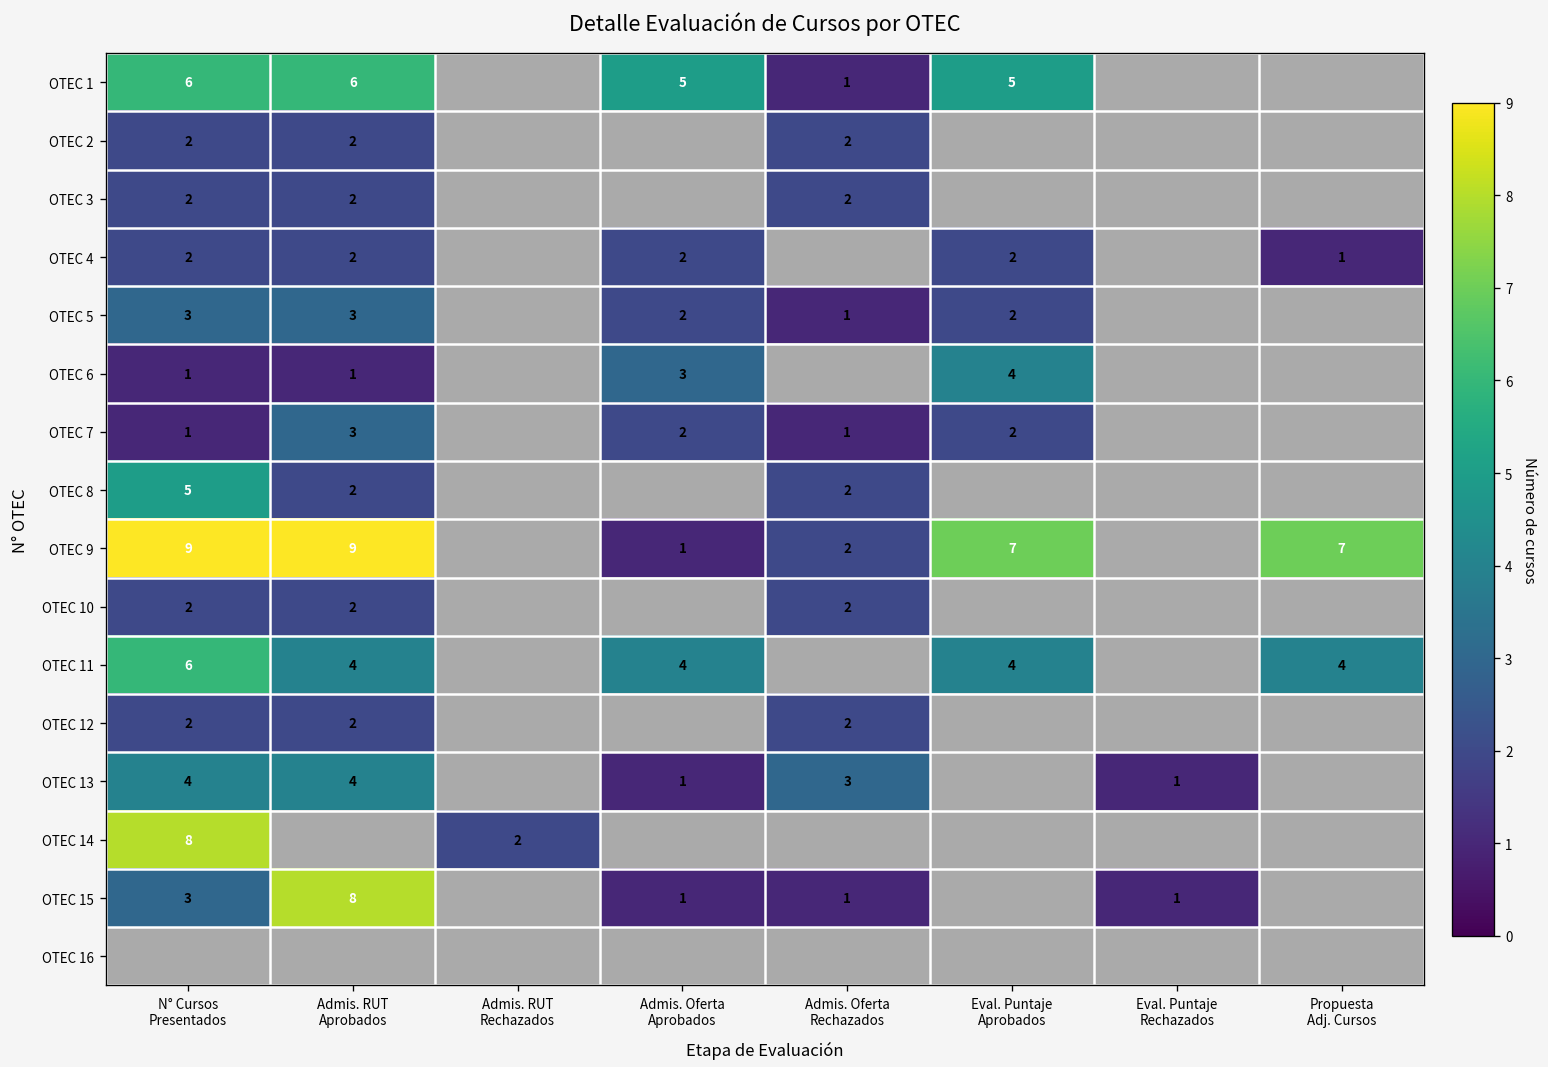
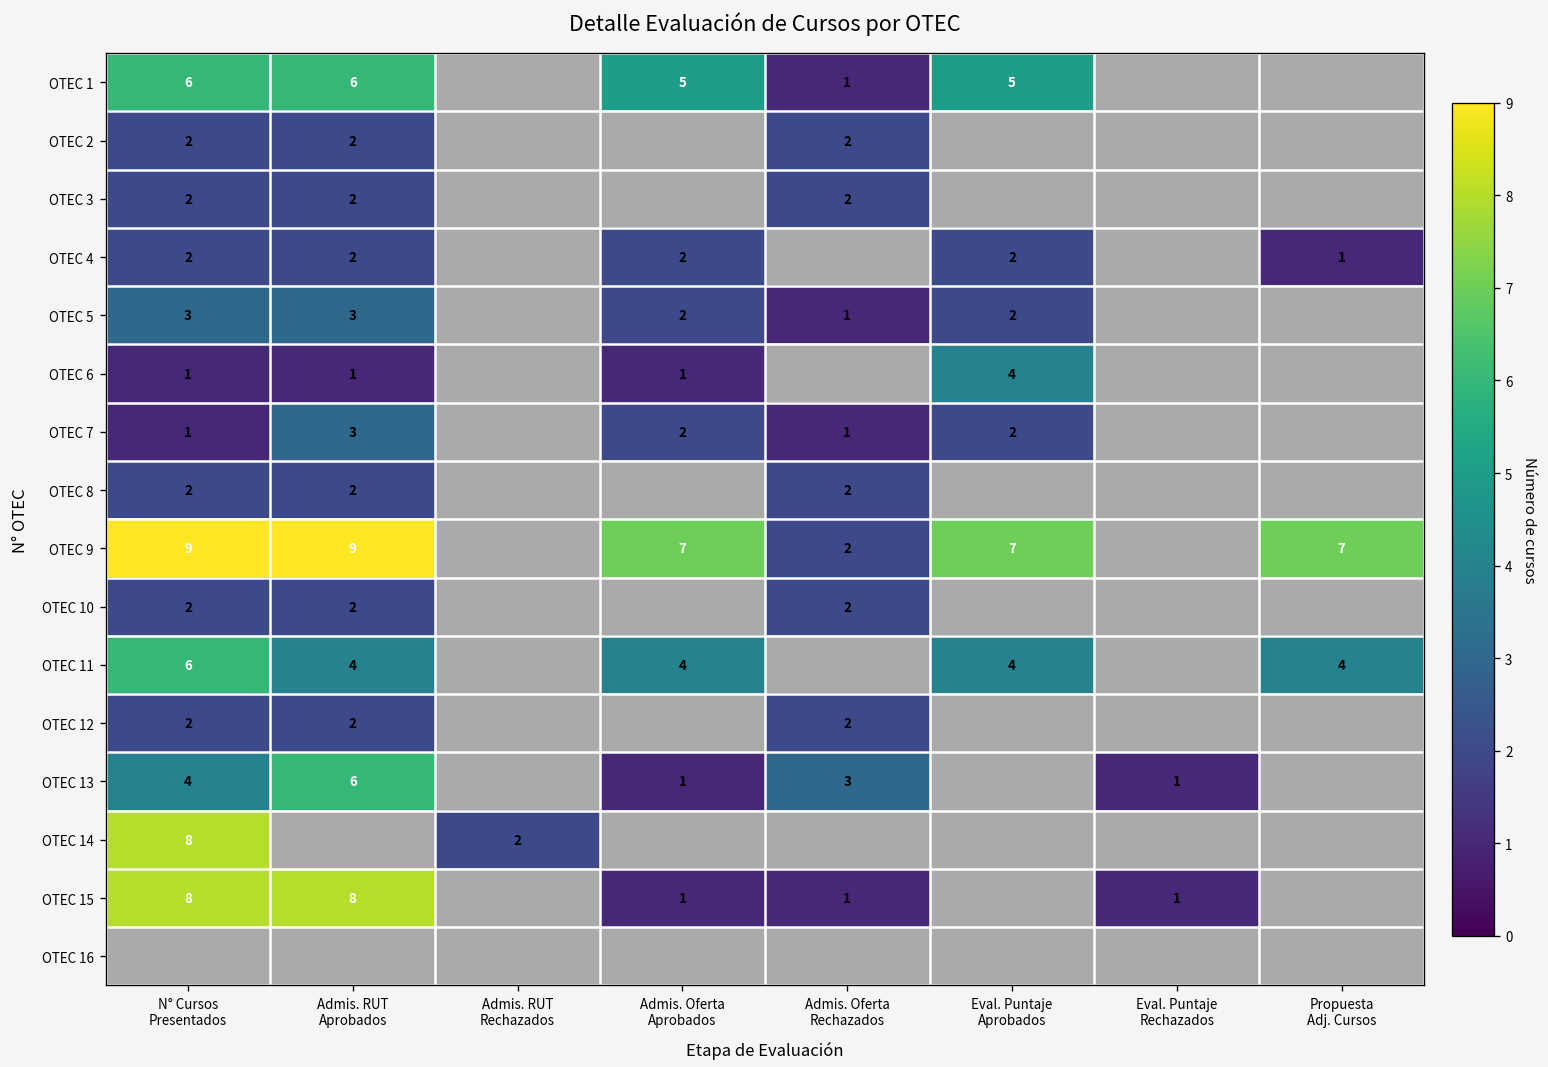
OTEC 6, Admis. Oferta Aprobados: 3 -> 1
OTEC 8, N° Cursos Presentados: 5 -> 2
OTEC 9, Admis. Oferta Aprobados: 1 -> 7
OTEC 13, Admis. RUT Aprobados: 4 -> 6
OTEC 15, N° Cursos Presentados: 3 -> 8
